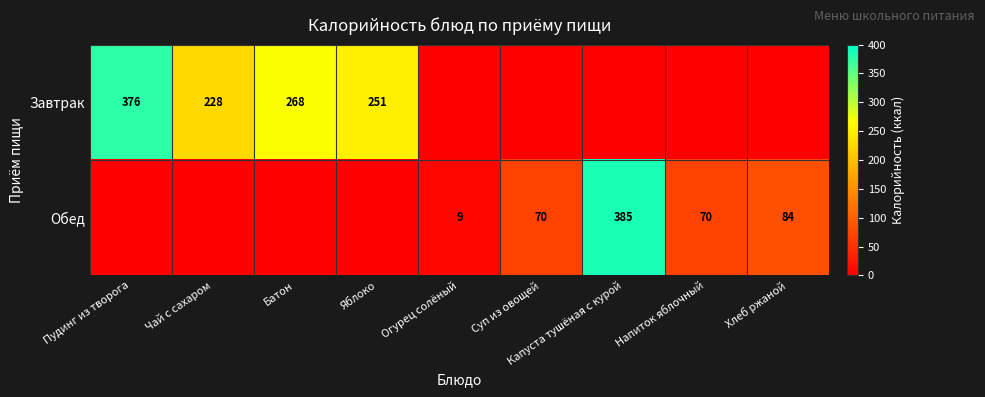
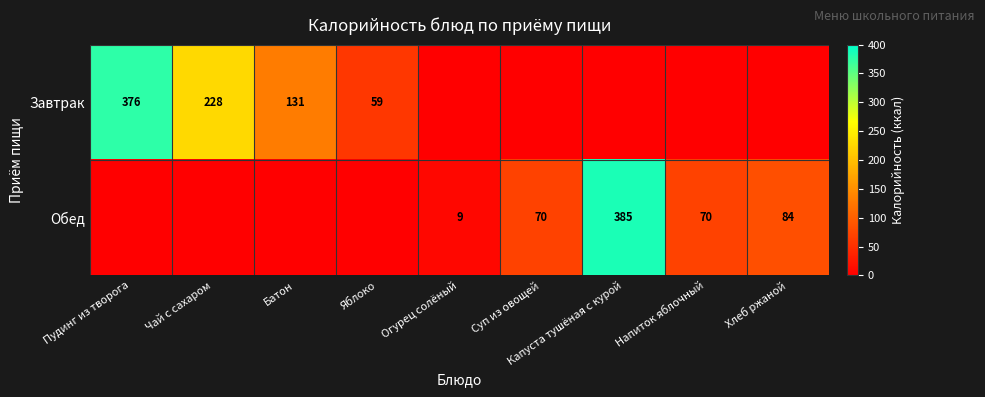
Завтрак, Батон: 268 -> 131
Завтрак, Яблоко: 251 -> 59
